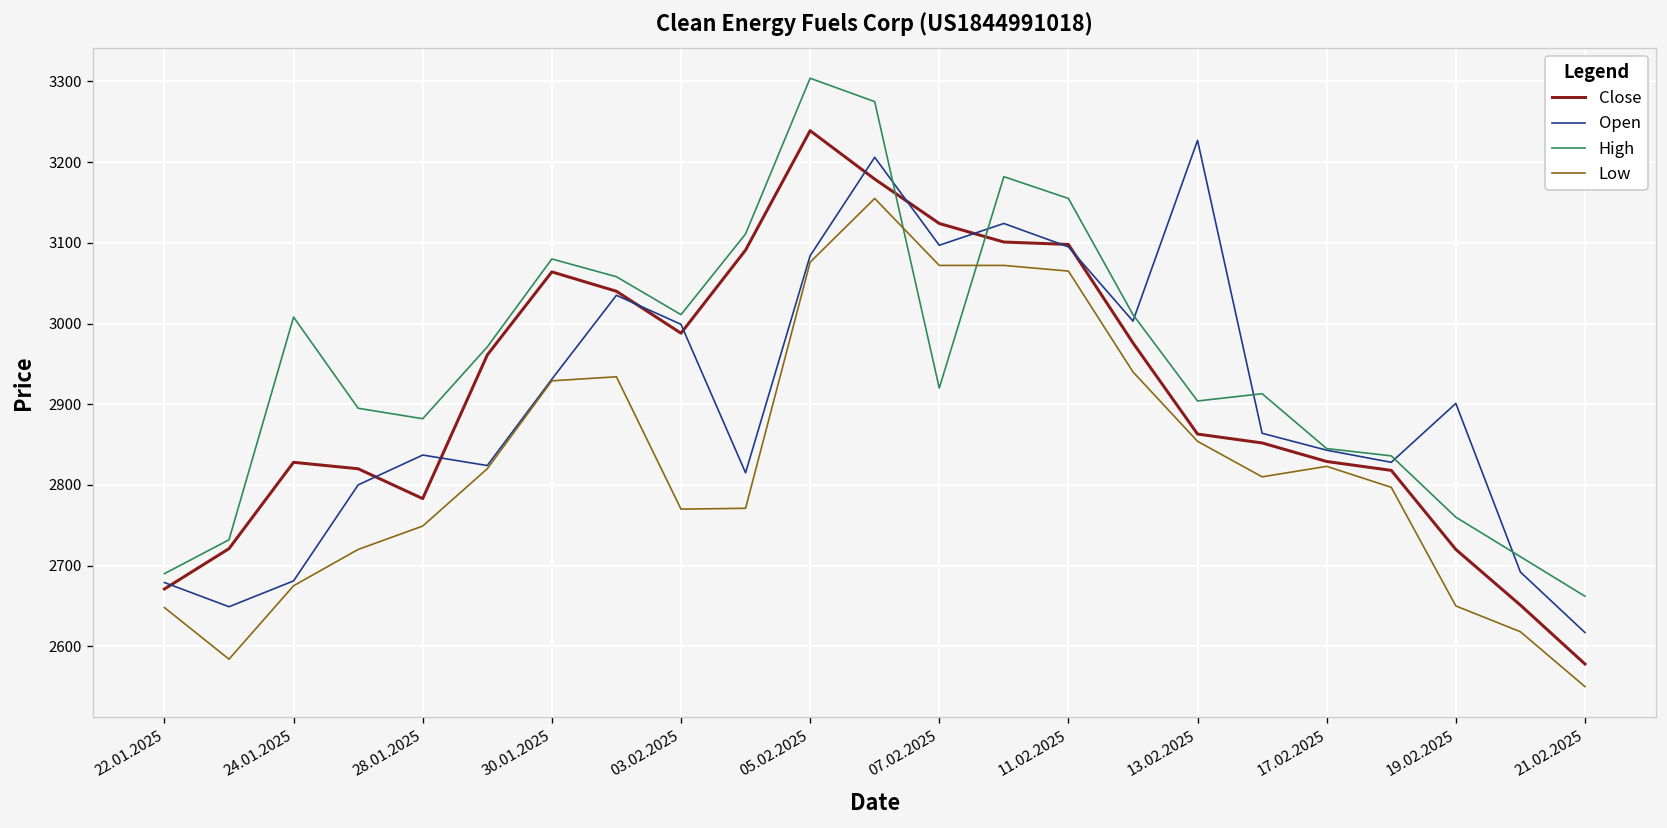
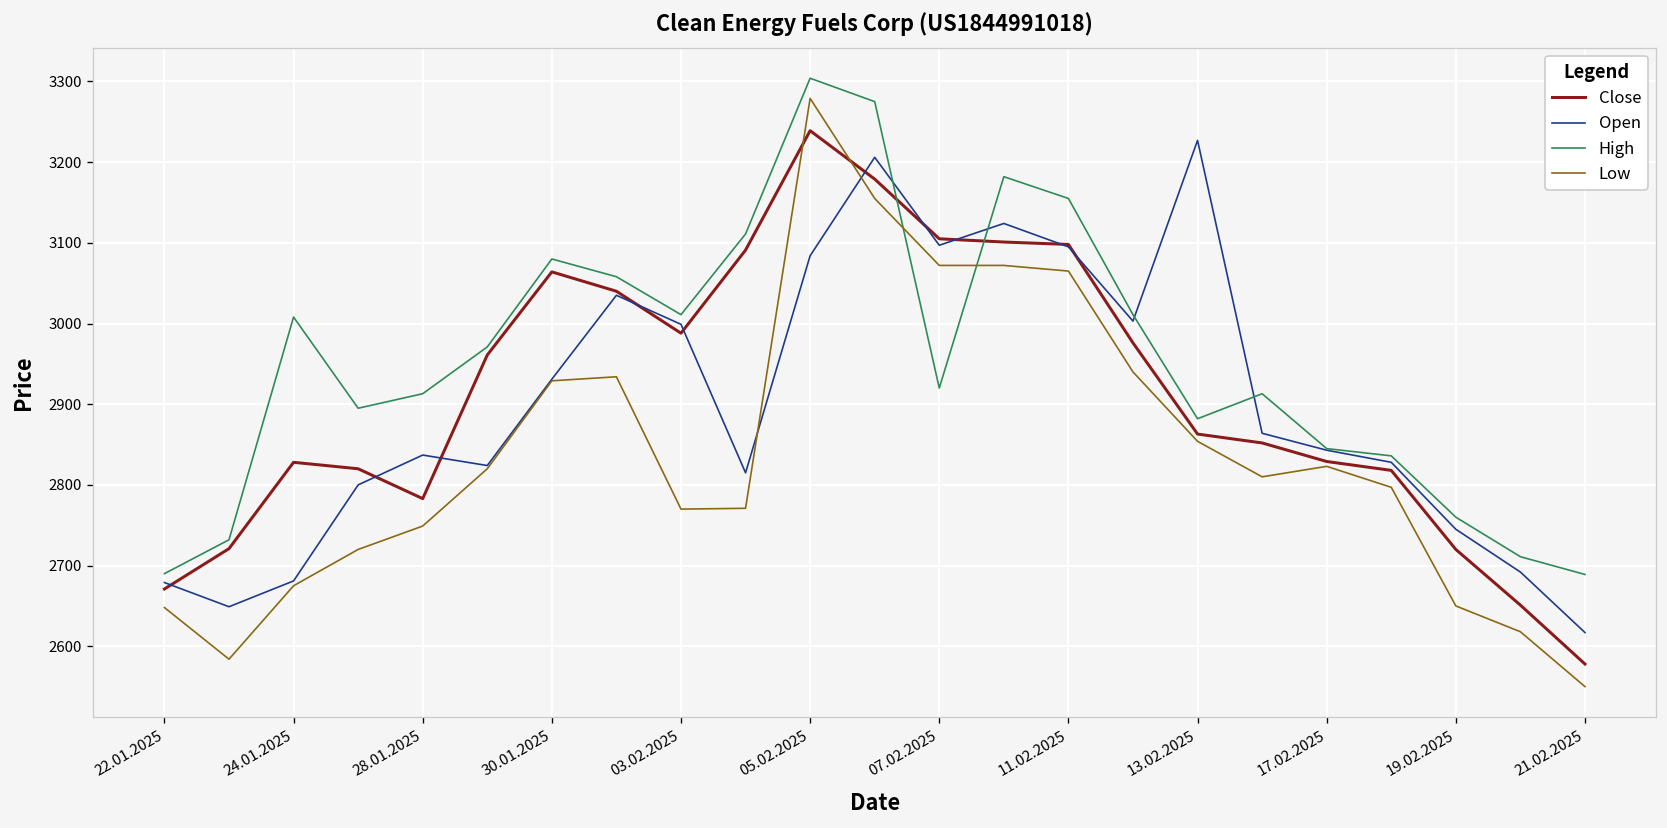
High, 28.01.2025: 2880 -> 2910
Low, 05.02.2025: 3080 -> 3280
Close, 07.02.2025: 3120 -> 3110
High, 13.02.2025: 2900 -> 2880
Open, 19.02.2025: 2900 -> 2750
High, 21.02.2025: 2660 -> 2690
